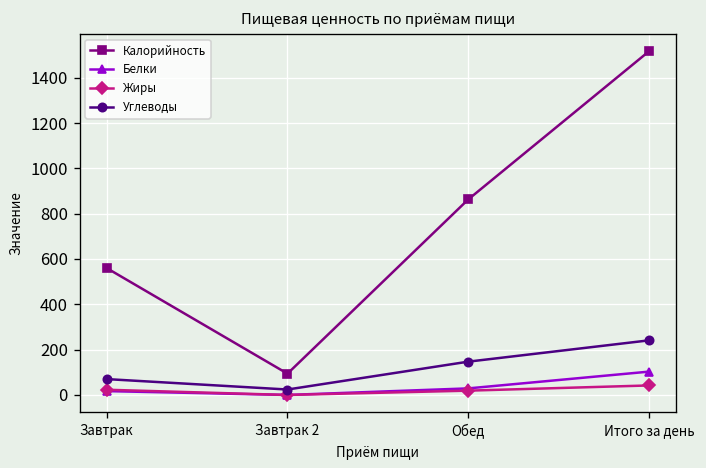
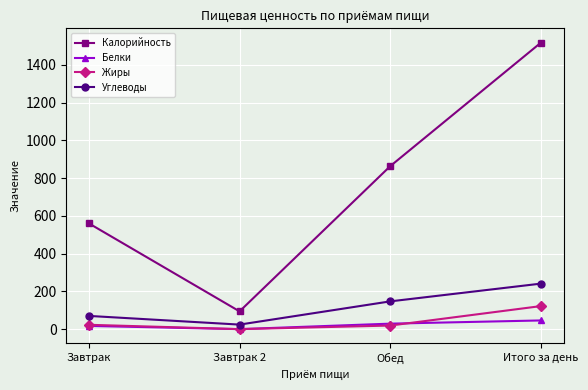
Белки, Итого за день: 100 -> 50
Жиры, Итого за день: 40 -> 120
